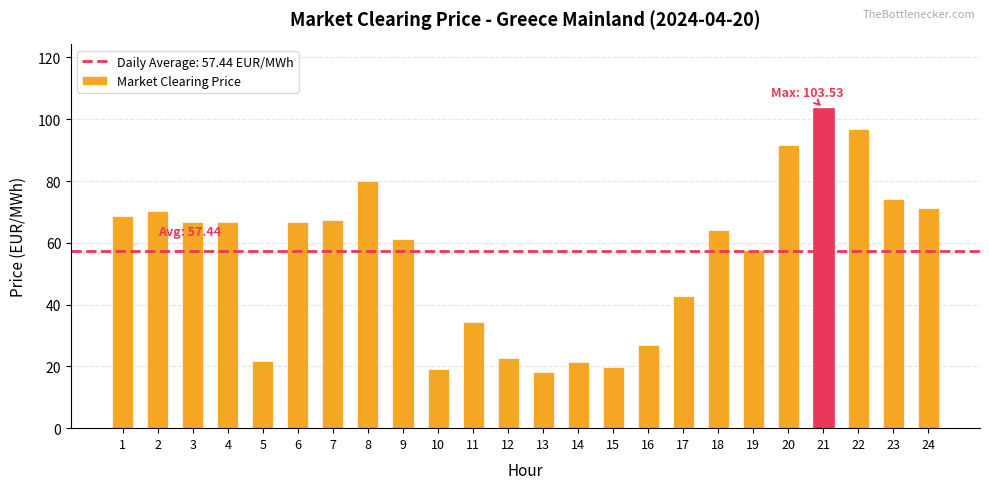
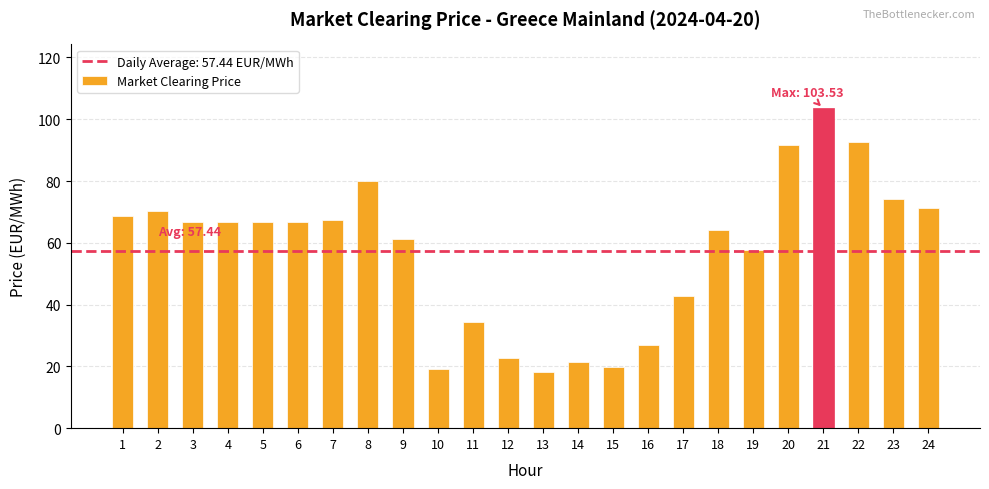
5: 22 -> 67
22: 97 -> 93
